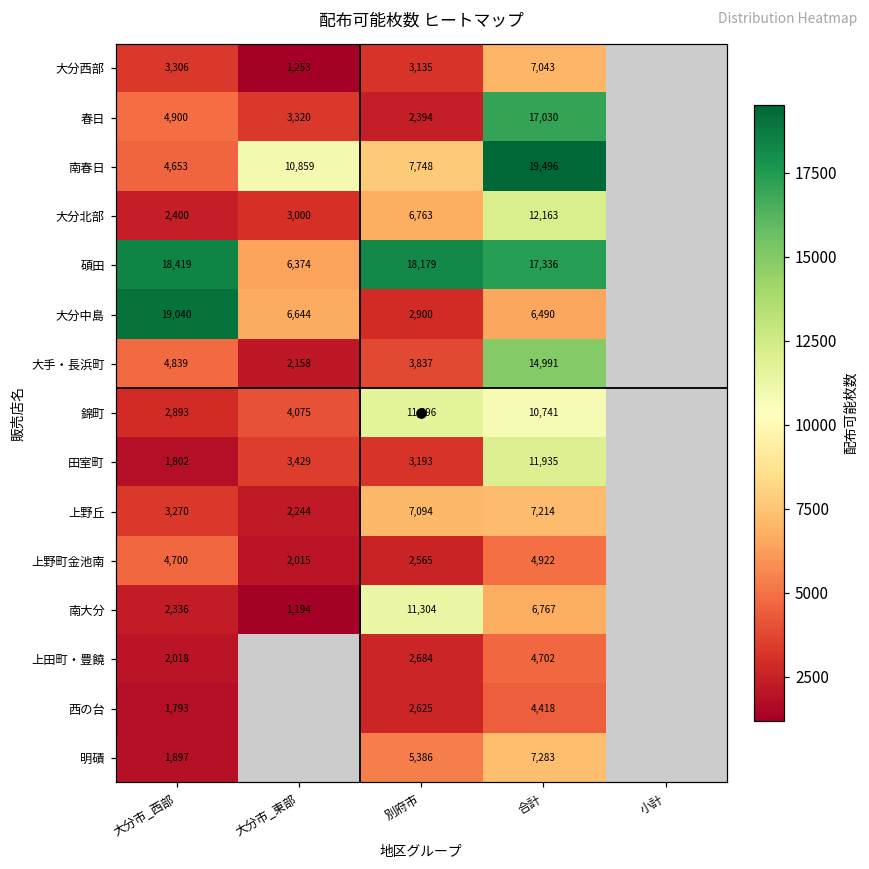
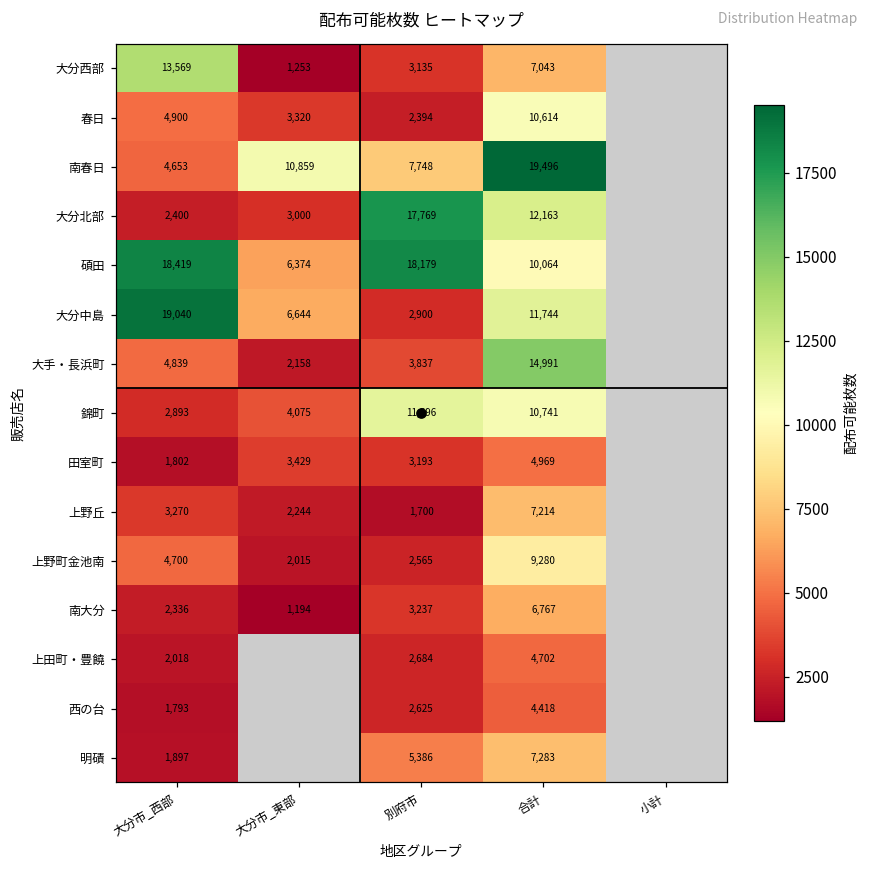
大分西部, 大分市_西部: 3,306 -> 13,569
春日, 合計: 17,030 -> 10,614
大分北部, 別府市: 6,763 -> 17,769
碩田, 合計: 17,336 -> 10,064
大分中島, 合計: 6,490 -> 11,744
田室町, 合計: 11,935 -> 4,969
上野丘, 別府市: 7,094 -> 1,700
上野町金池南, 合計: 4,922 -> 9,280
南大分, 別府市: 11,304 -> 3,237
